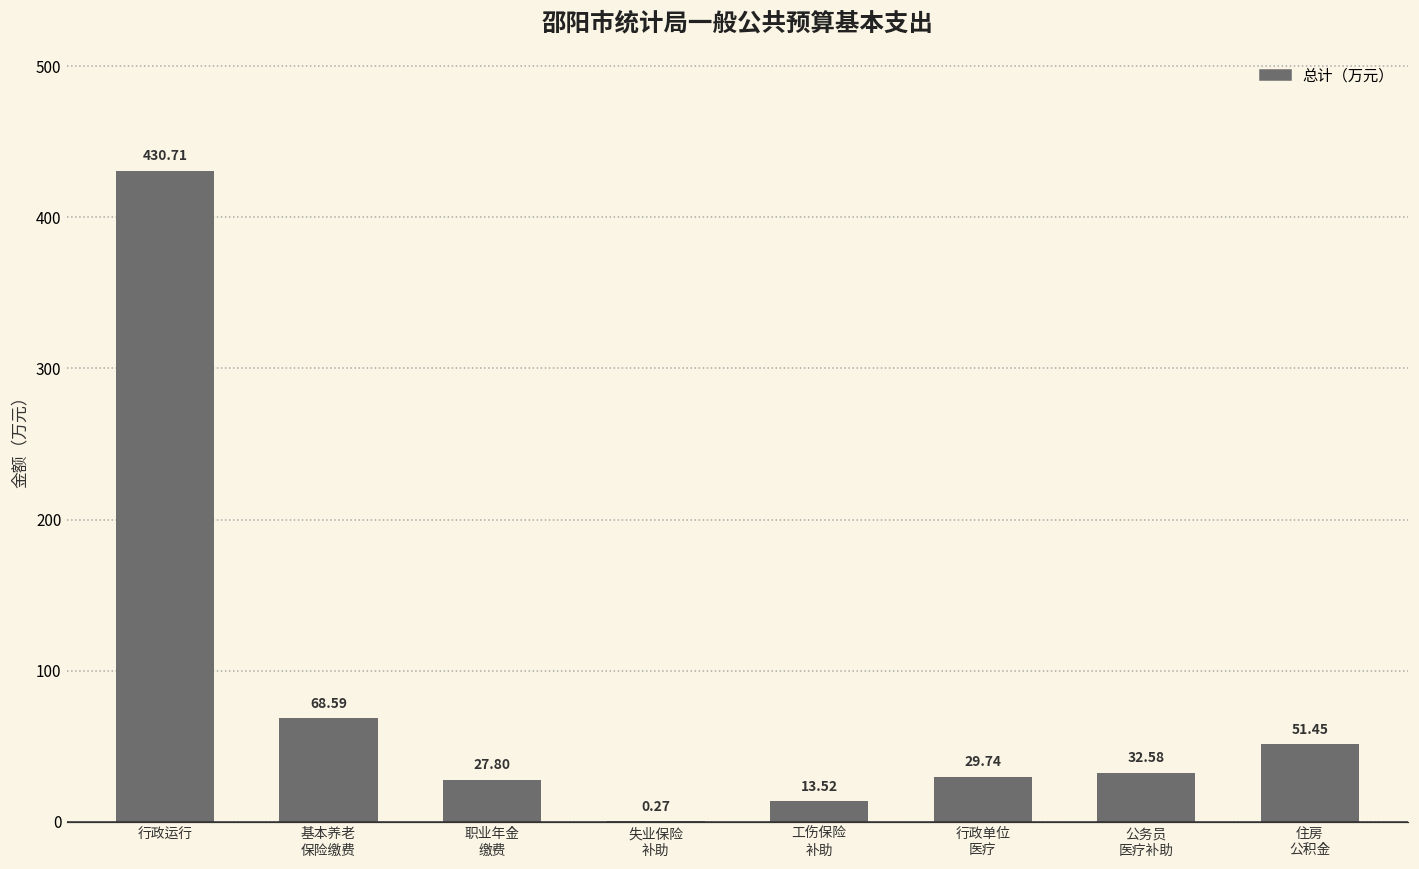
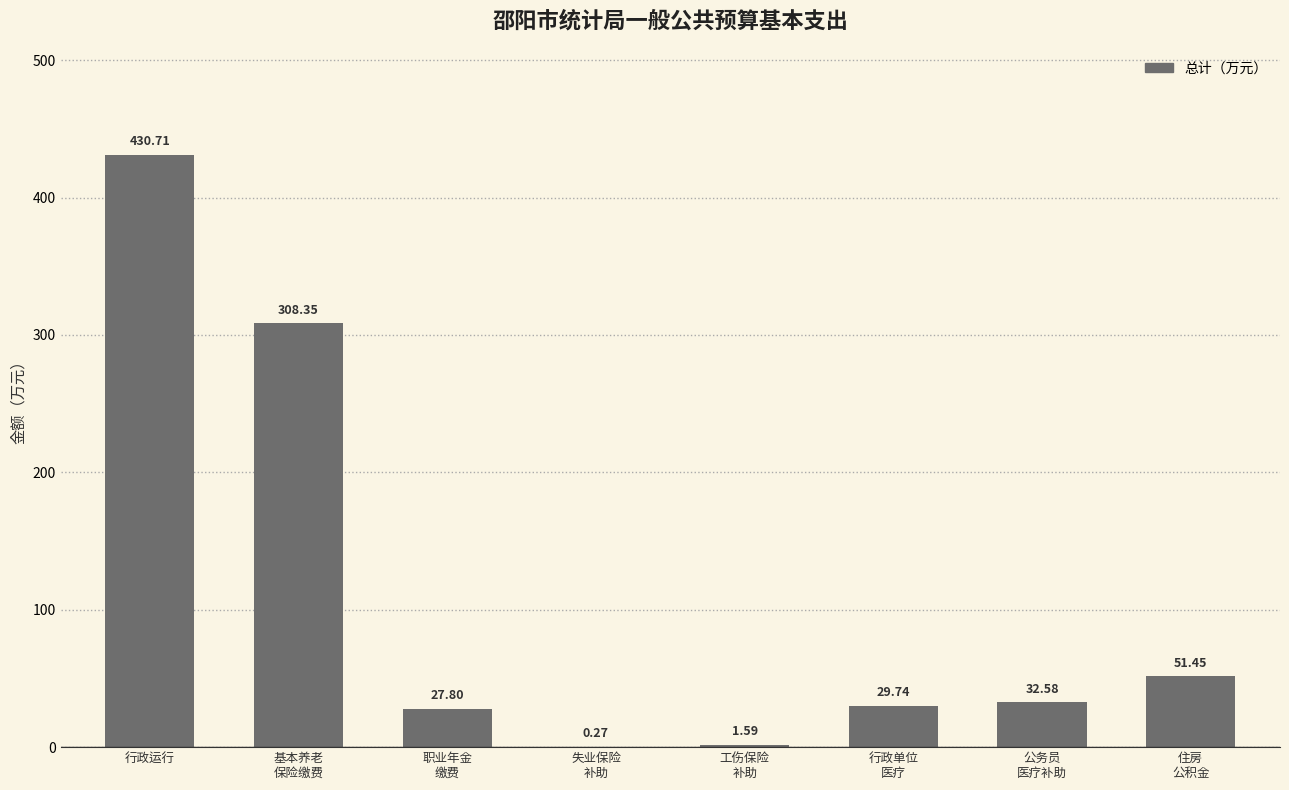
基本养老 保险缴费: 68.59 -> 308.35
工伤保险 补助: 13.52 -> 1.59
